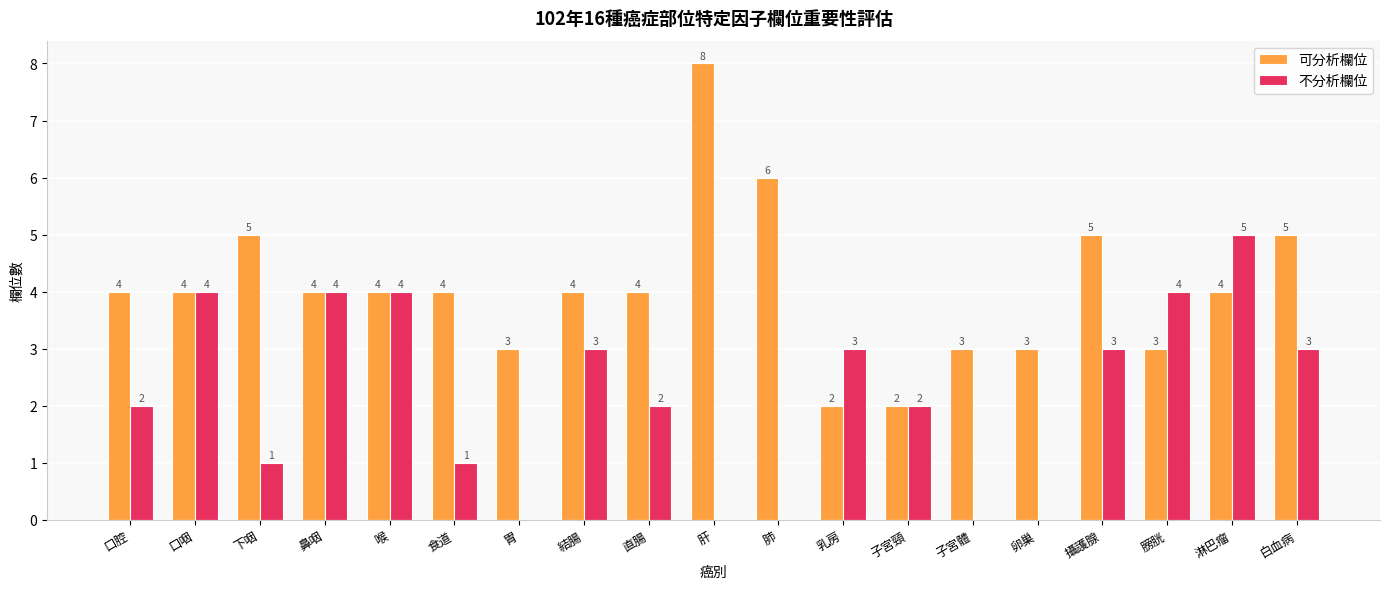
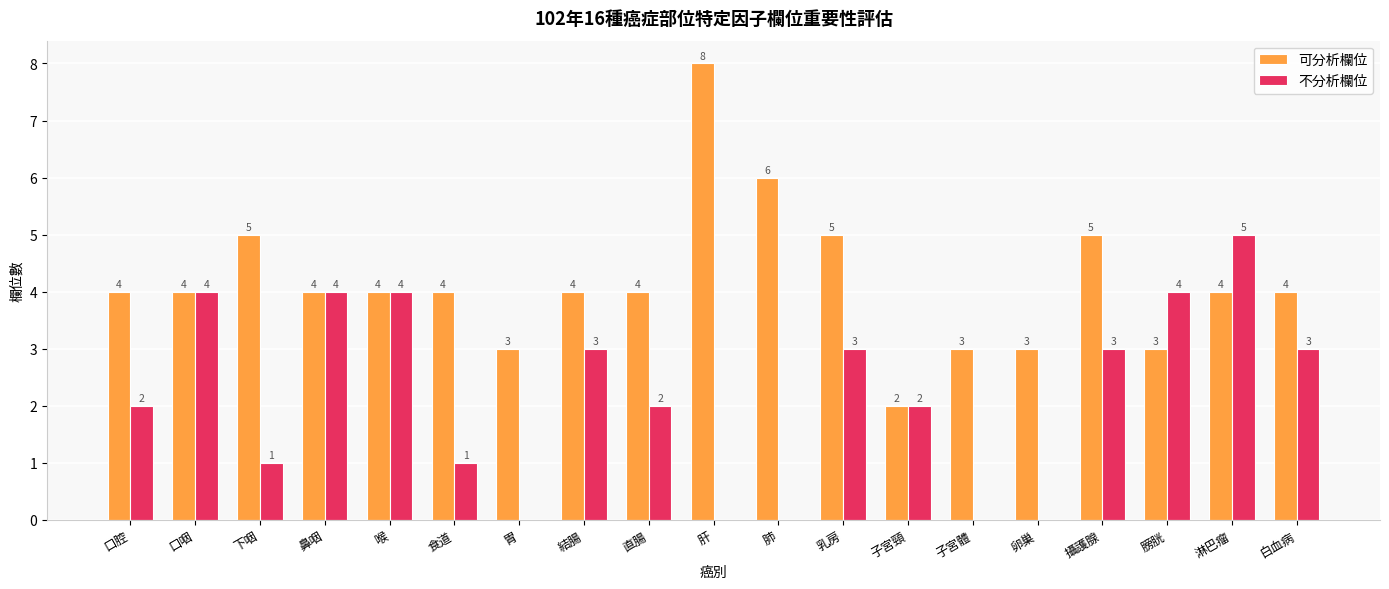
可分析欄位, 乳房: 2 -> 5
可分析欄位, 白血病: 5 -> 4
